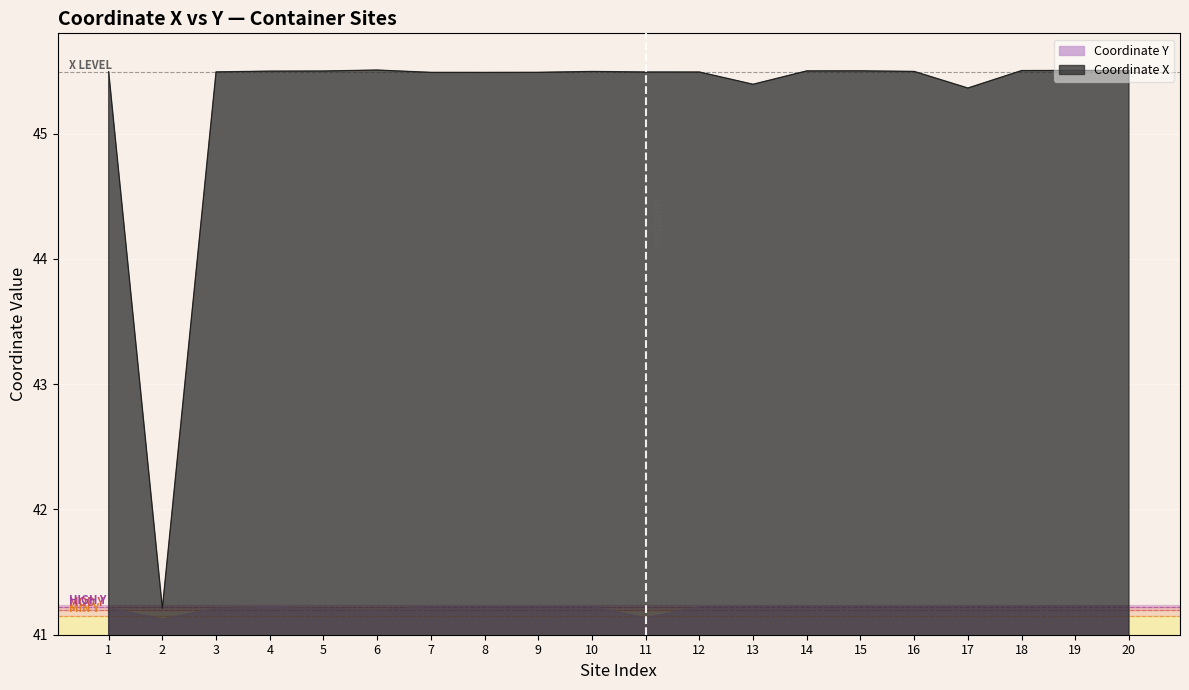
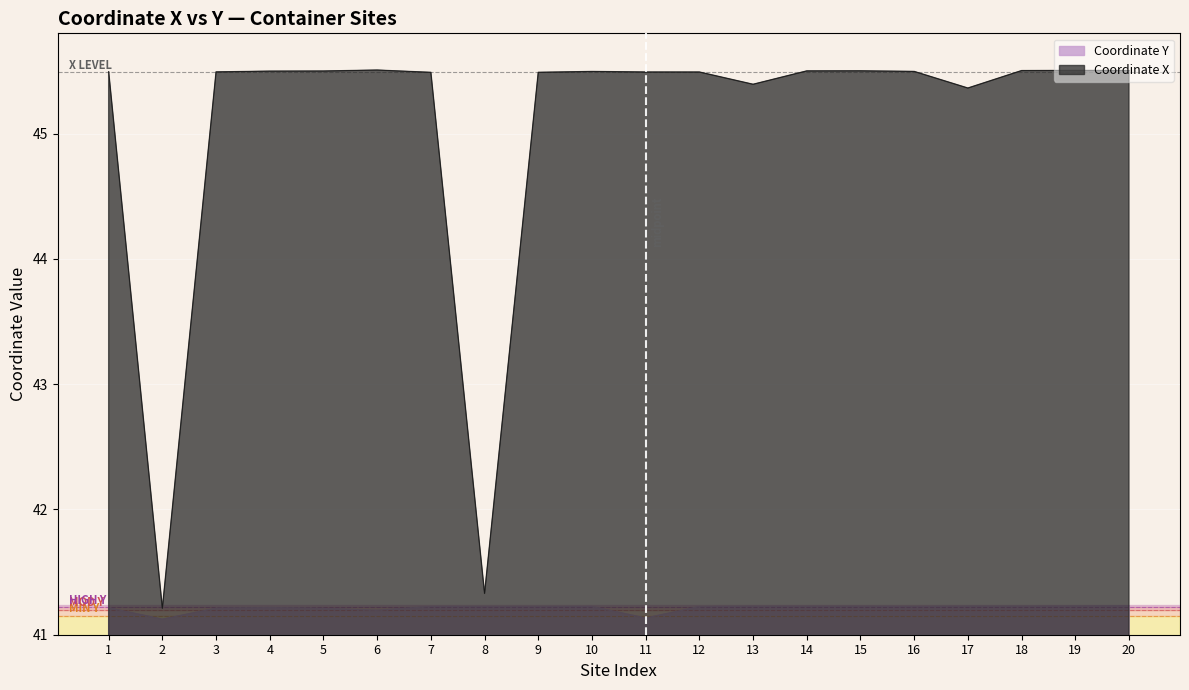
Coordinate X, 8: 45.49 -> 41.33
